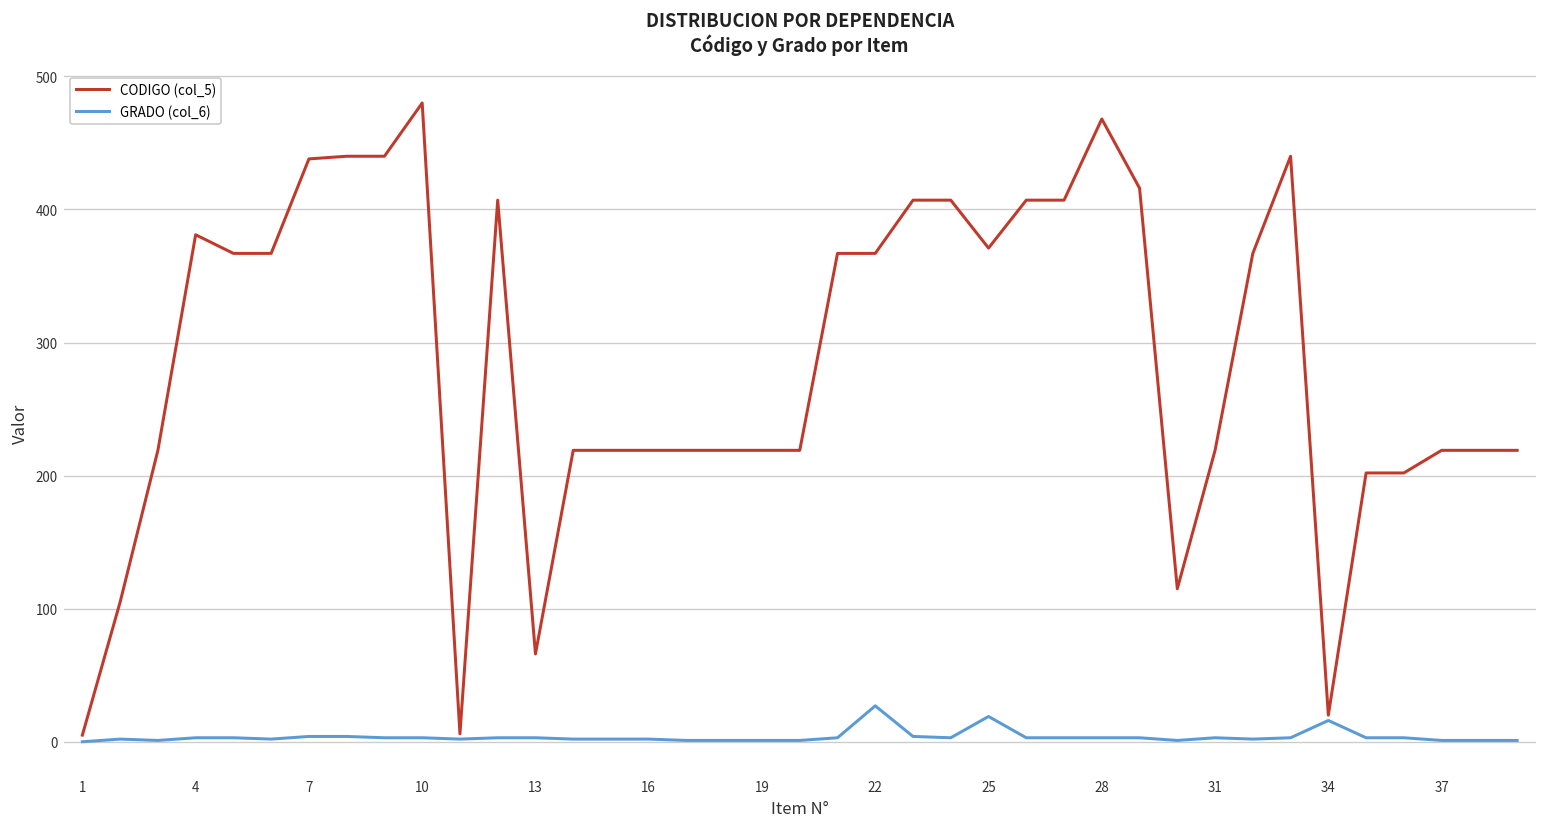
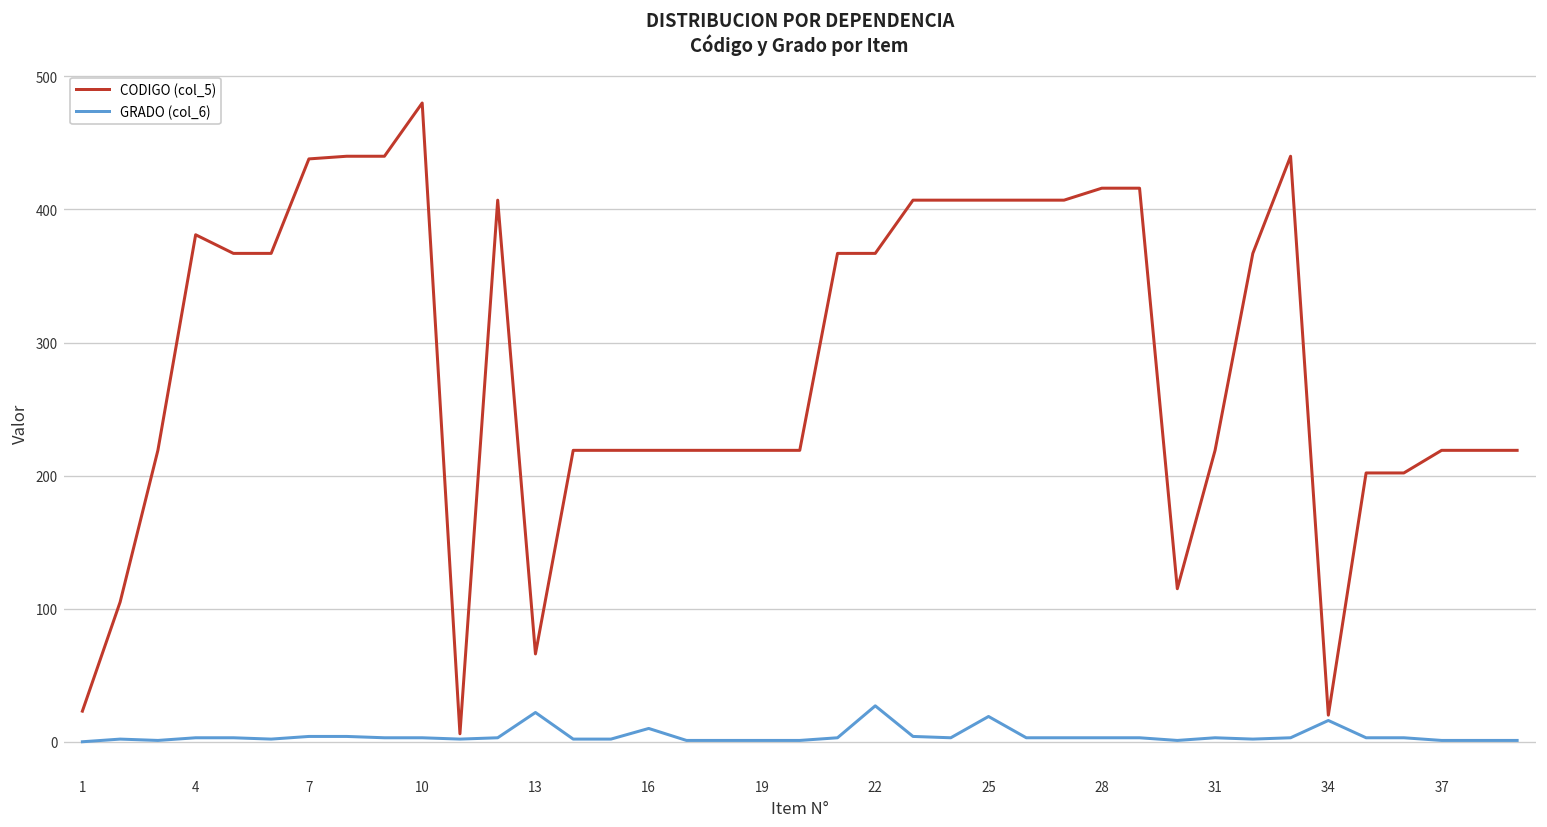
CODIGO (col_5), 1: 5 -> 23
GRADO (col_6), 13: 3 -> 22
GRADO (col_6), 16: 2 -> 10
CODIGO (col_5), 25: 371 -> 407
CODIGO (col_5), 28: 468 -> 416
